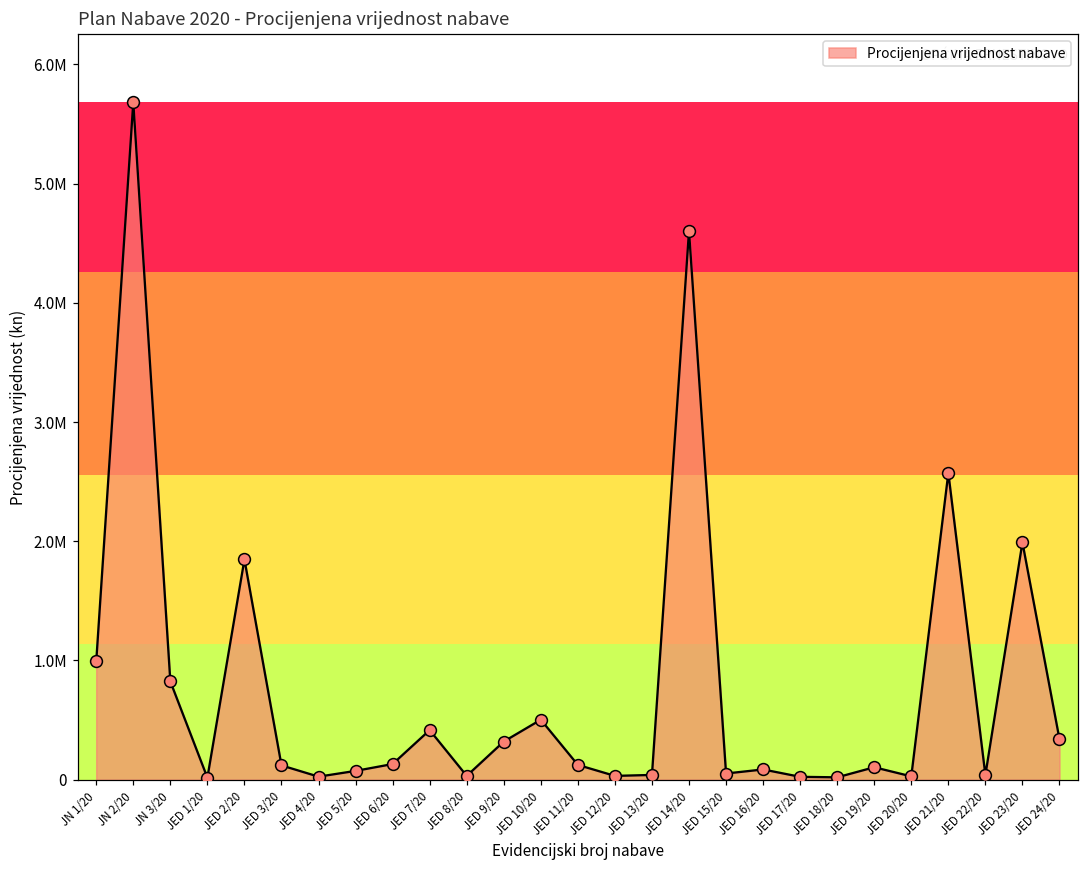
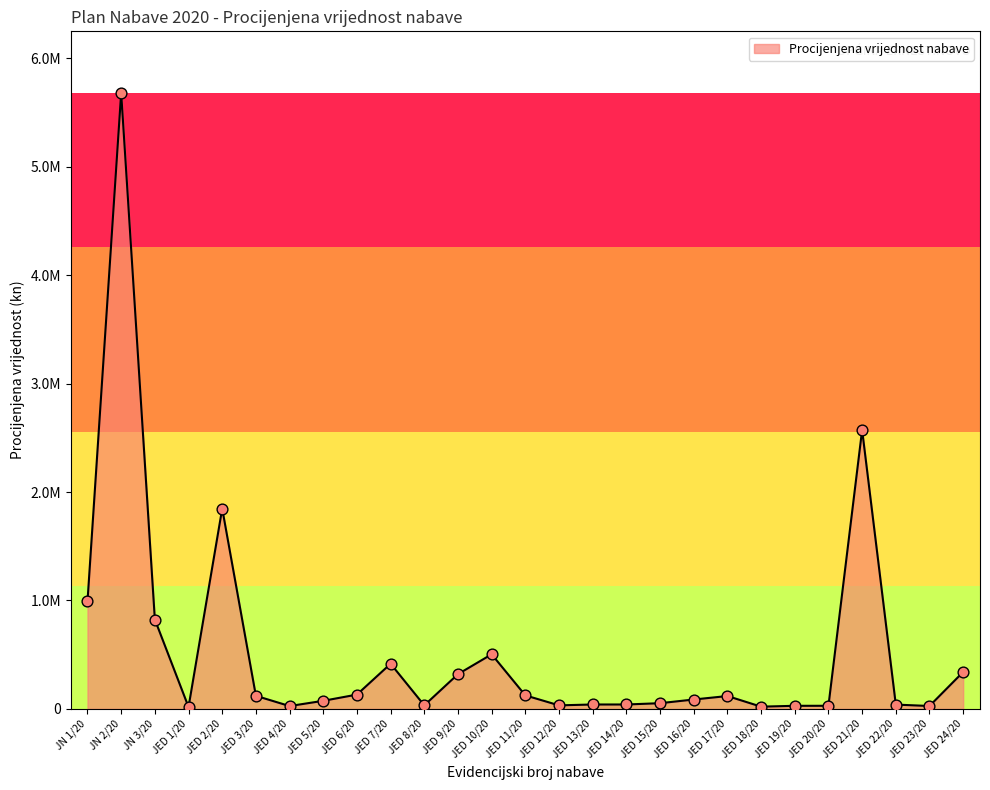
JED 14/20: 4600000 -> 40000
JED 17/20: 20000 -> 120000
JED 19/20: 100000 -> 30000
JED 23/20: 1990000 -> 30000
